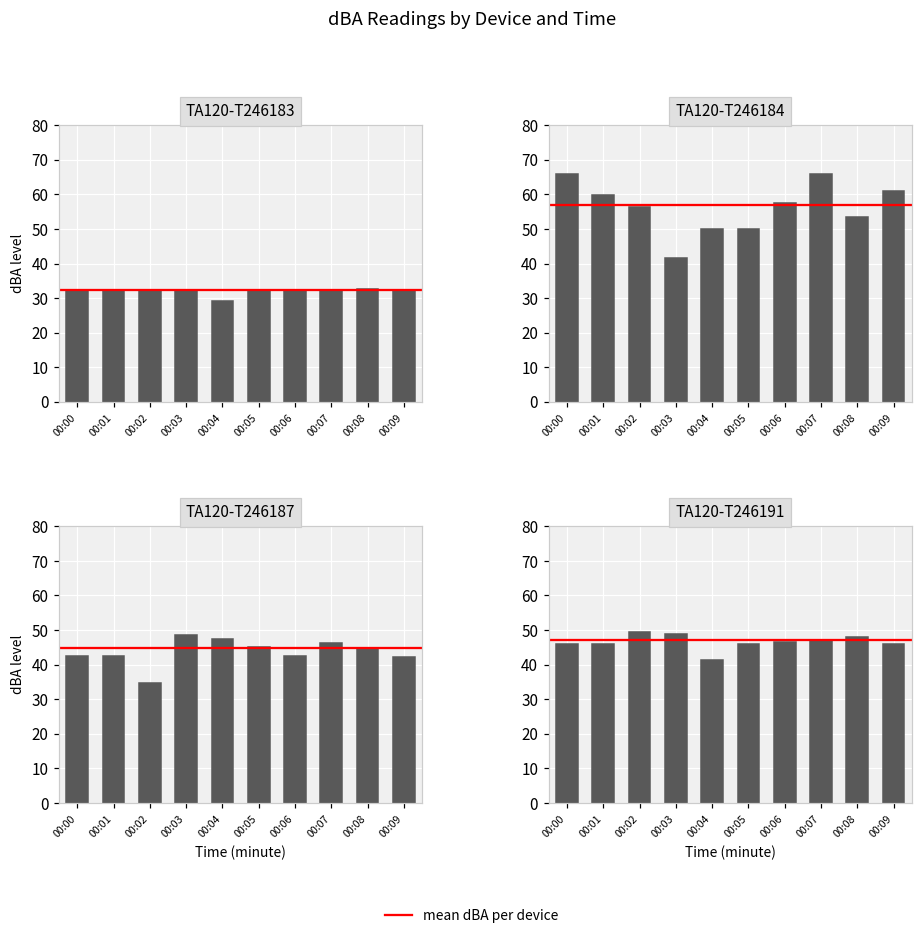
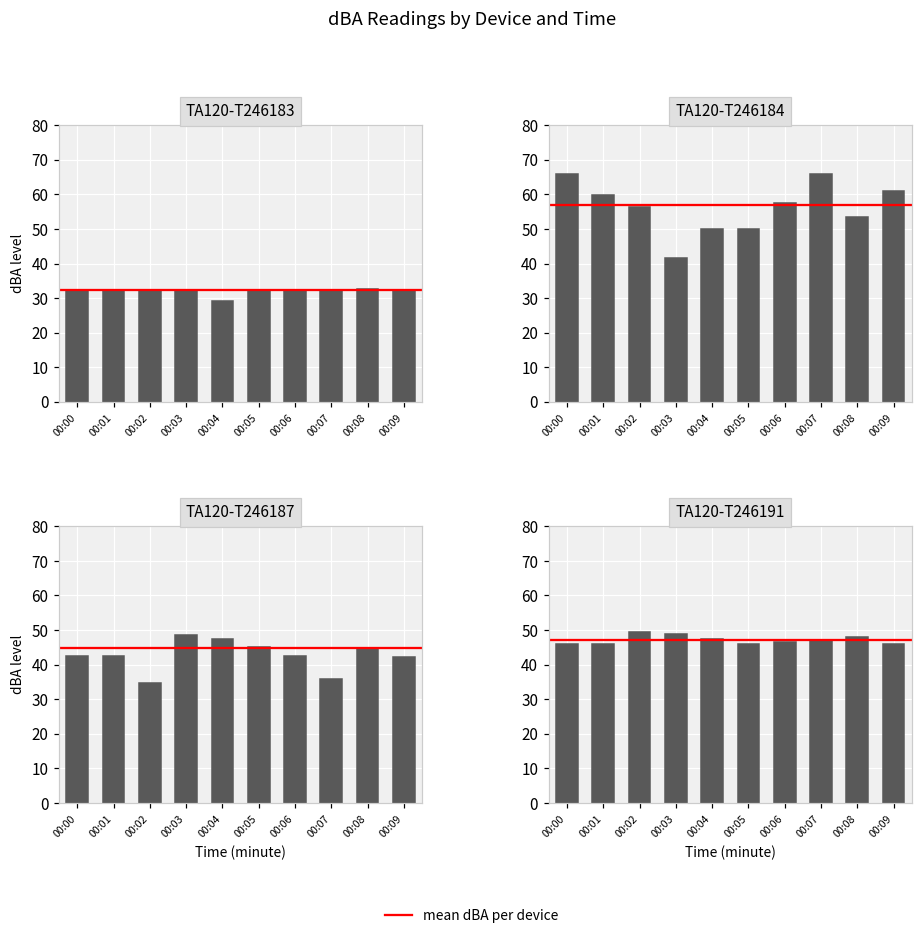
TA120-T246187, 00:07: 46 -> 36
TA120-T246191, 00:04: 41 -> 47
